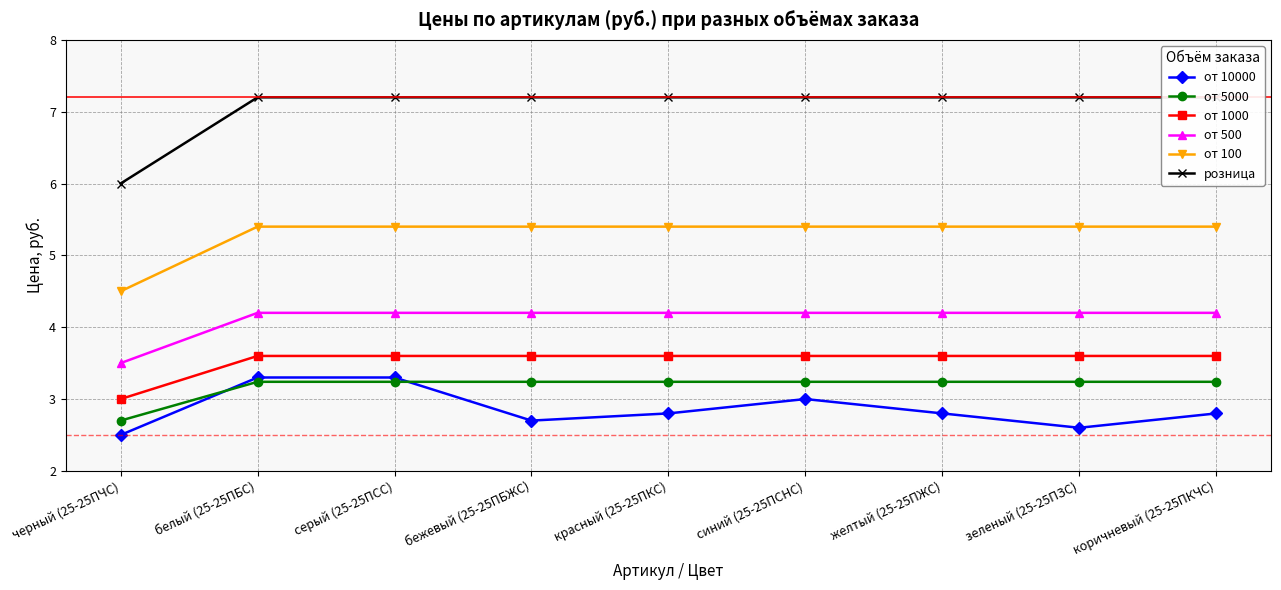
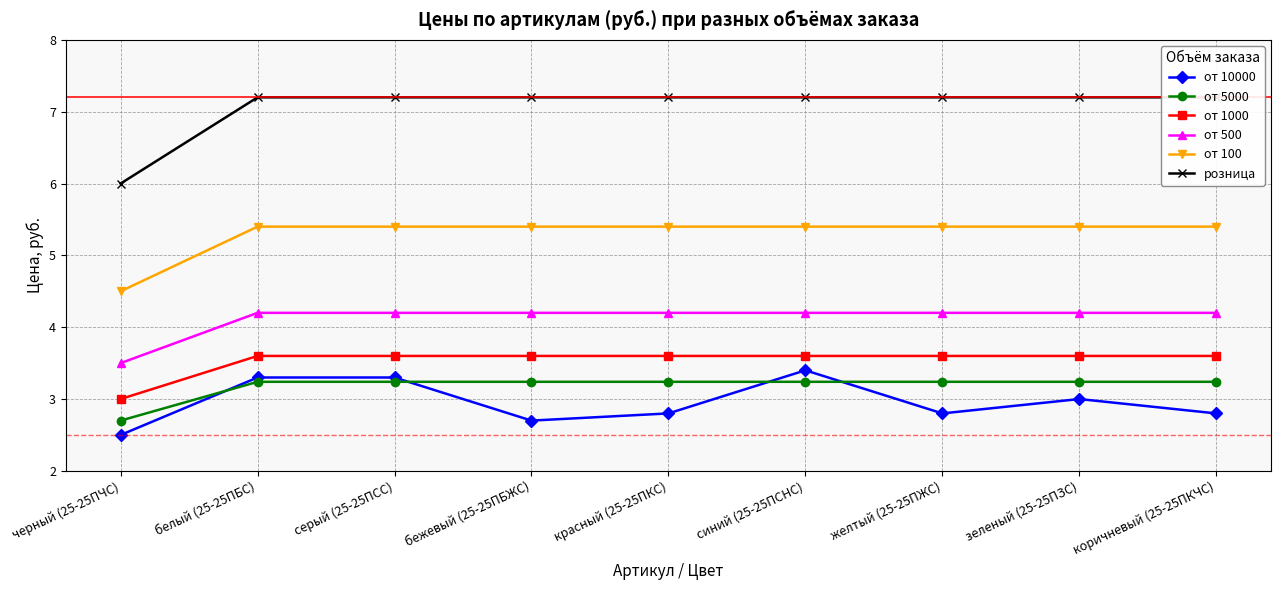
от 10000, синий (25-25ПСНС): 3.0 -> 3.4
от 10000, зеленый (25-25ПЗС): 2.6 -> 3.0
